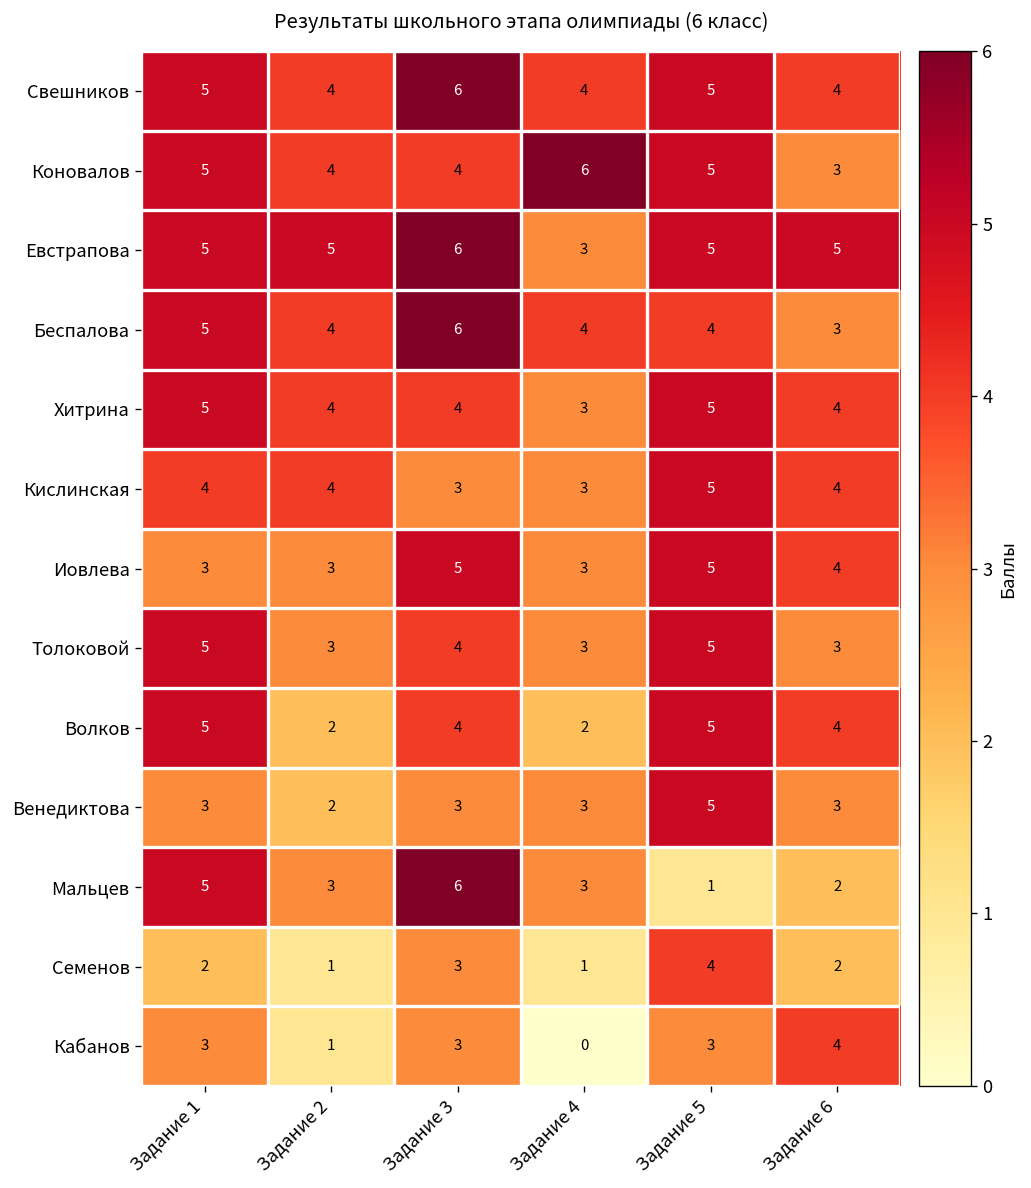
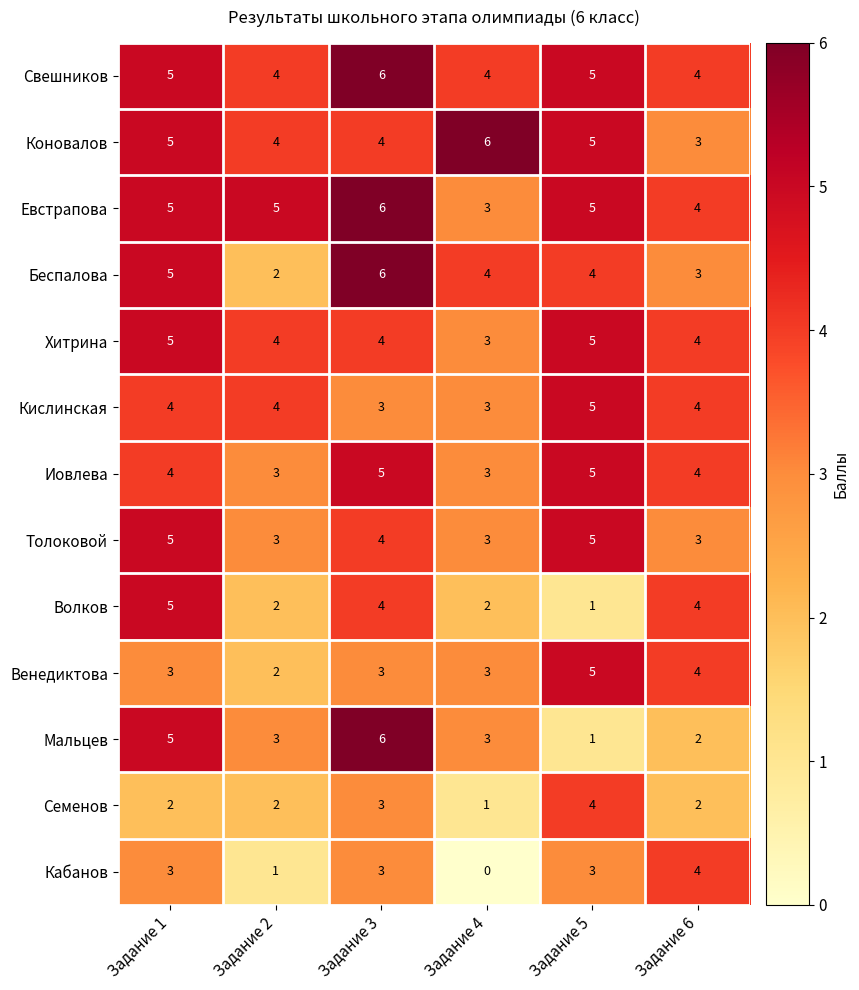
Евстрапова, Задание 6: 5 -> 4
Беспалова, Задание 2: 4 -> 2
Иовлева, Задание 1: 3 -> 4
Волков, Задание 5: 5 -> 1
Венедиктова, Задание 6: 3 -> 4
Семенов, Задание 2: 1 -> 2
